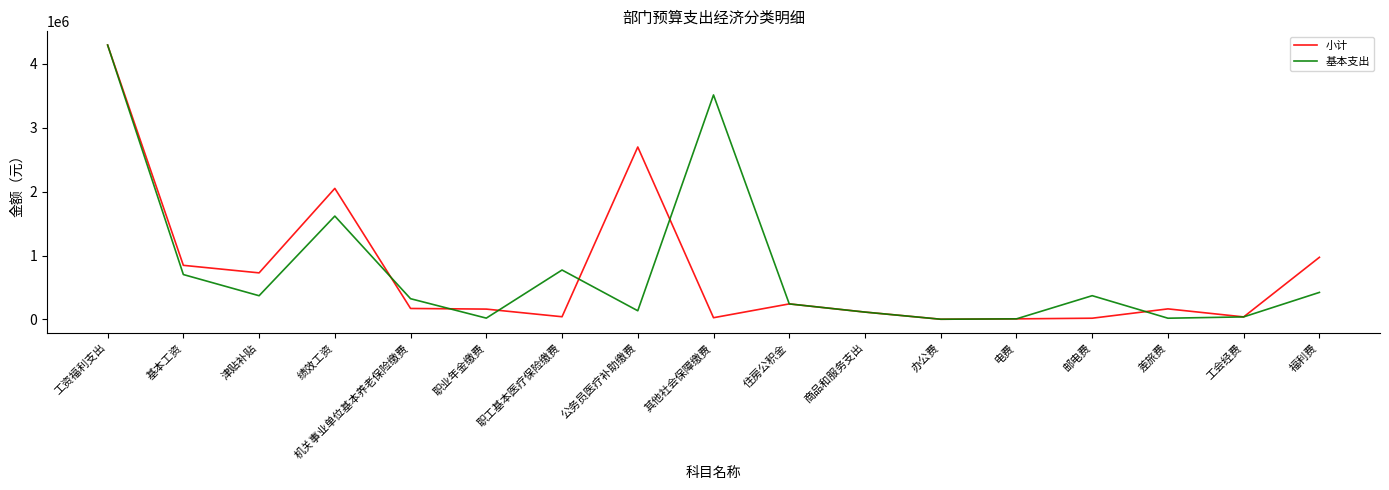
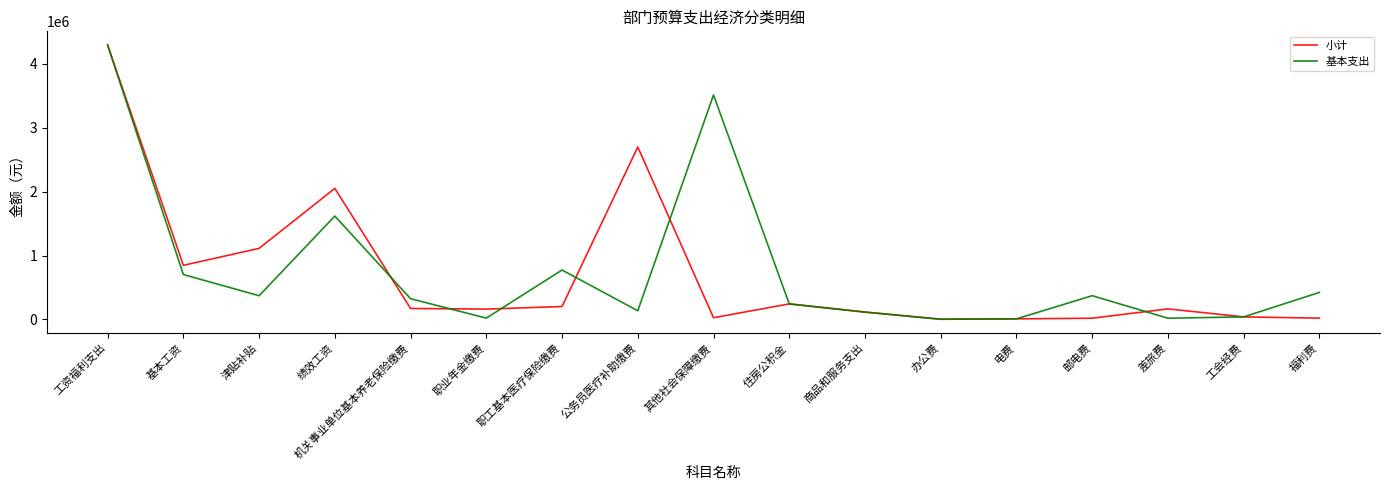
小计, 津贴补贴: 700000 -> 1100000
小计, 职工基本医疗保险缴费: 0 -> 200000
小计, 福利费: 1000000 -> 0
